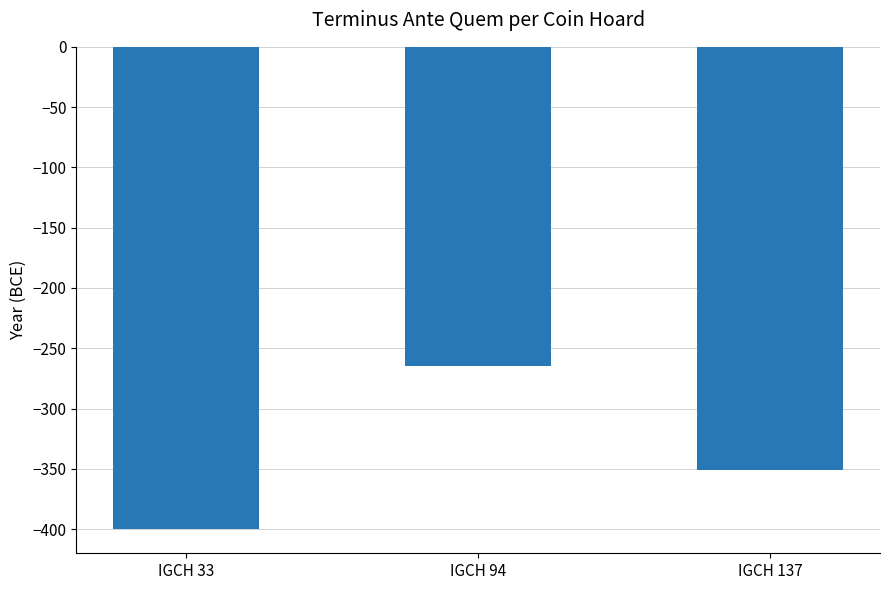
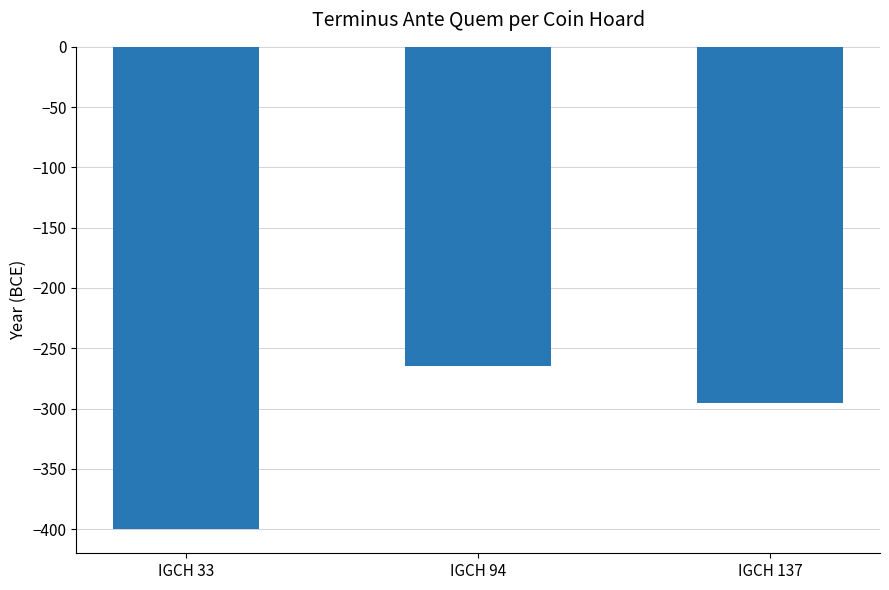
IGCH 137: -351 -> -295
